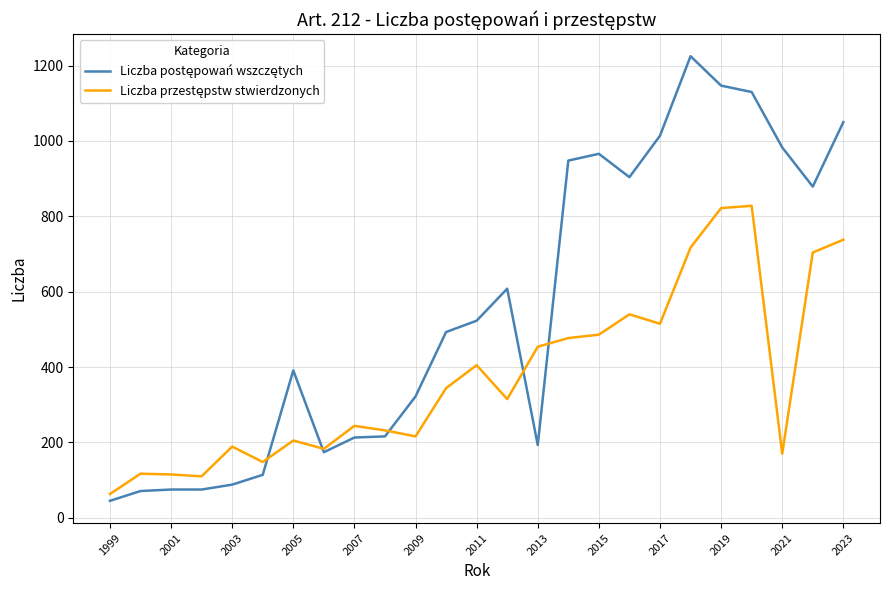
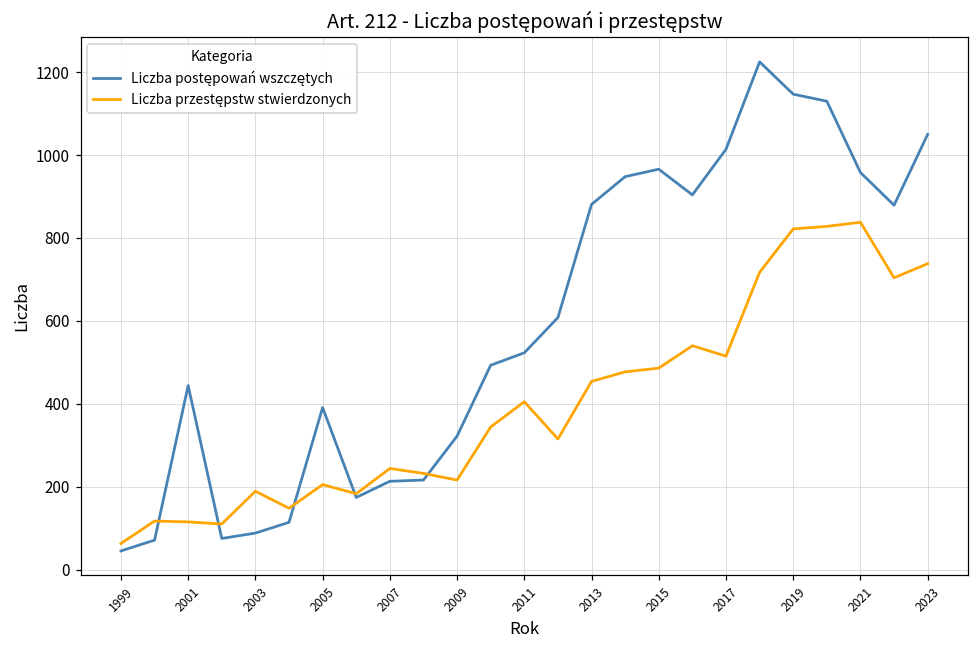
Liczba postępowań wszczętych, 2001: 80 -> 440
Liczba postępowań wszczętych, 2013: 190 -> 880
Liczba postępowań wszczętych, 2021: 980 -> 960
Liczba przestępstw stwierdzonych, 2021: 170 -> 840
